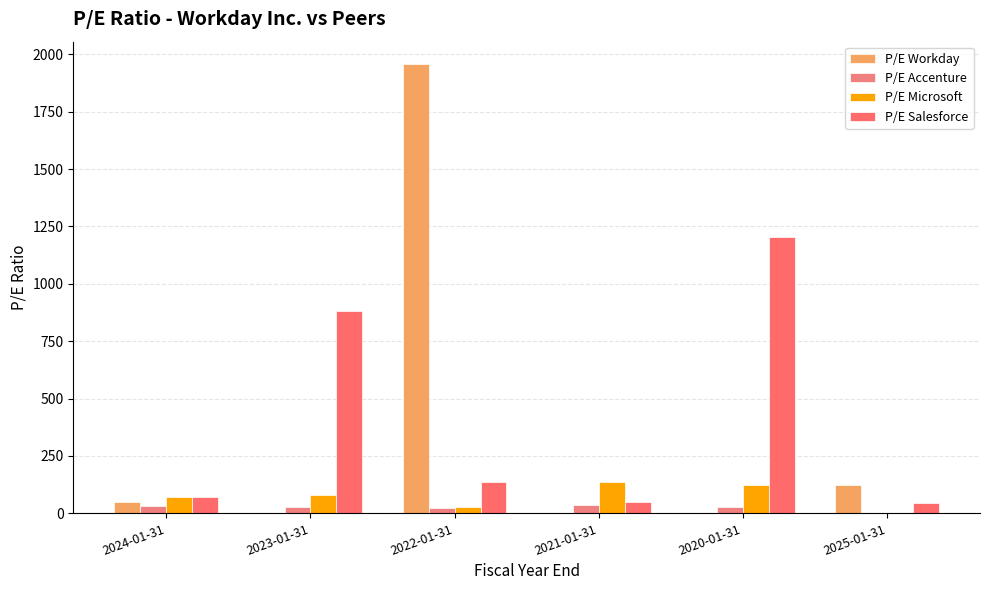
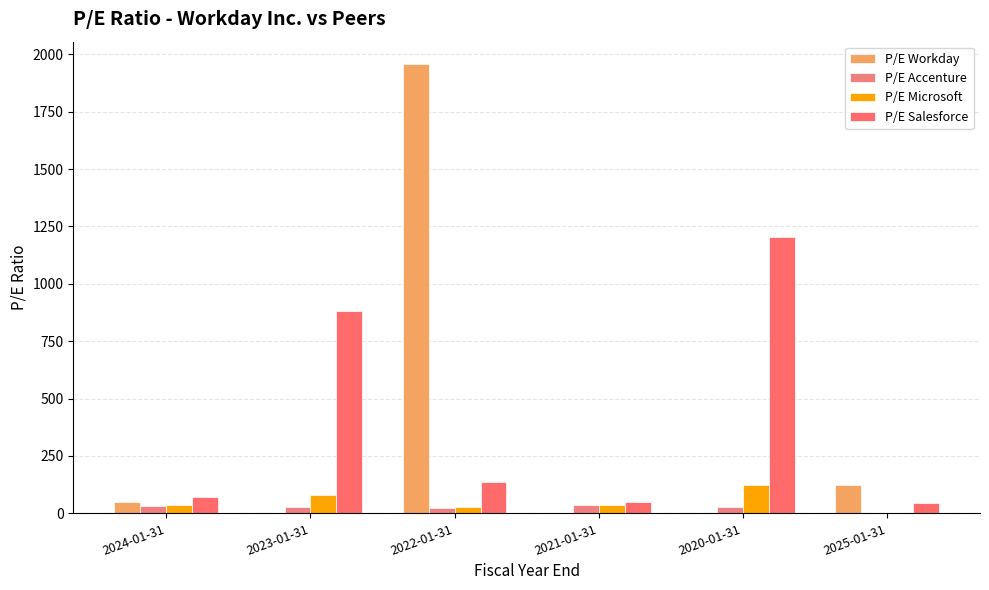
P/E Microsoft, 2024-01-31: 70 -> 40
P/E Microsoft, 2021-01-31: 140 -> 40
